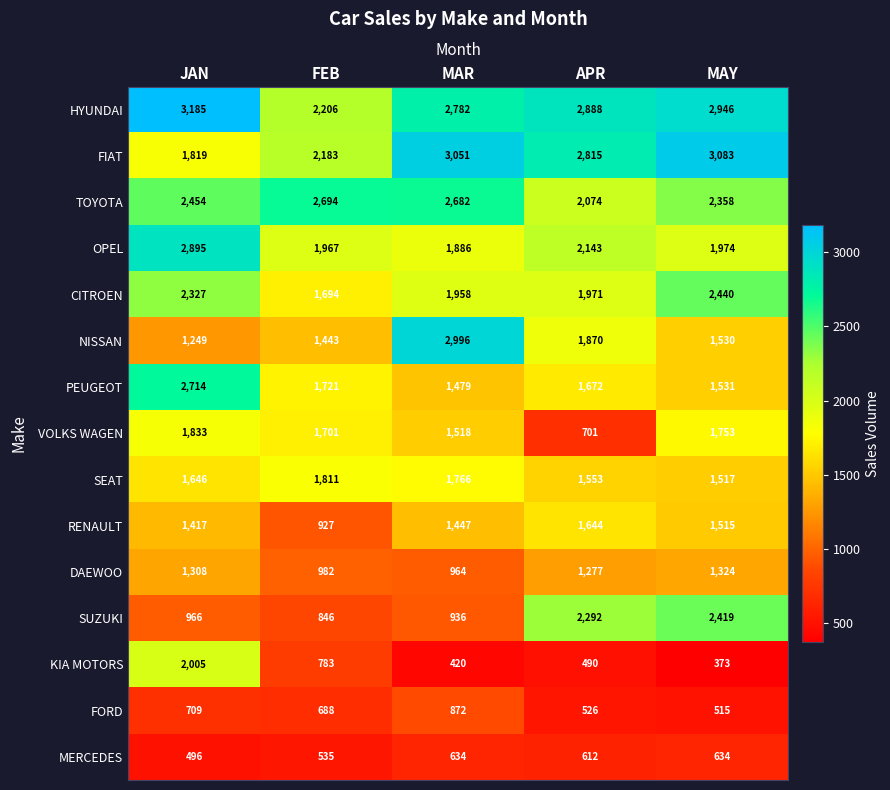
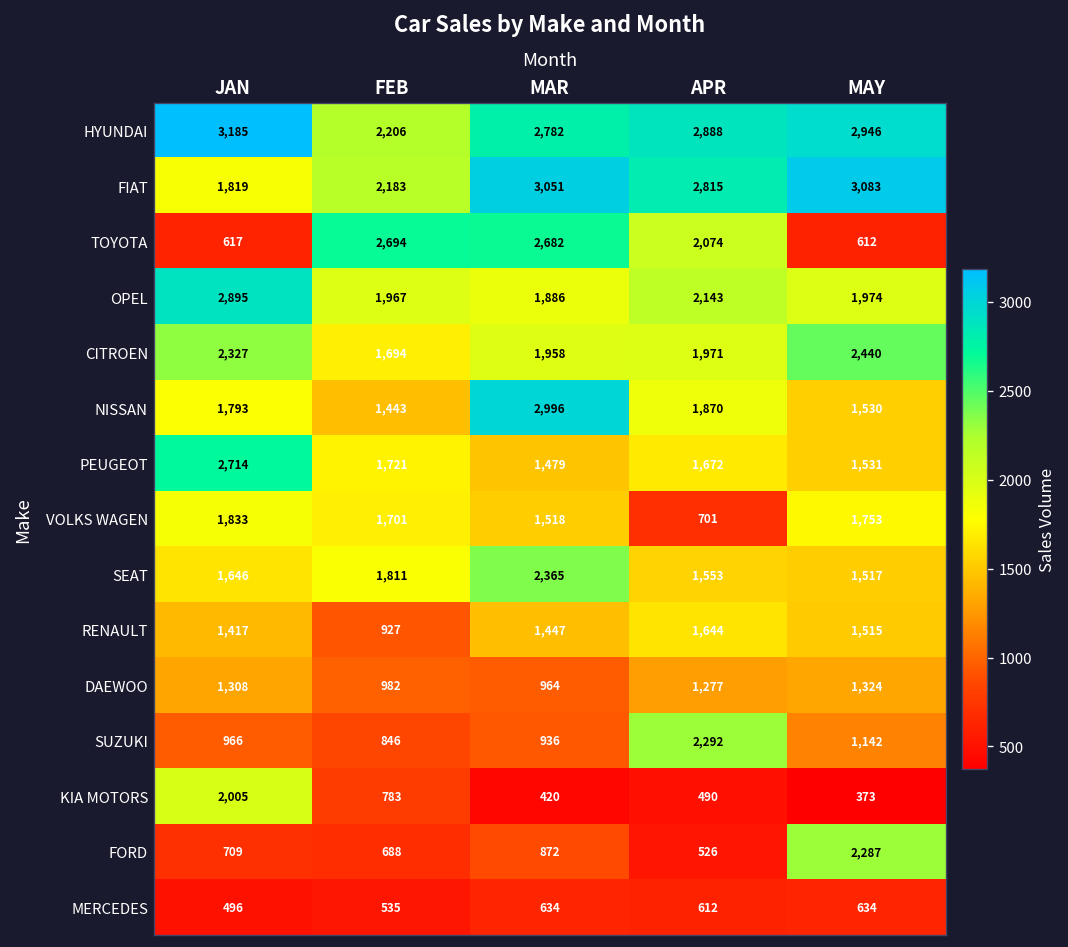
TOYOTA, JAN: 2,454 -> 617
TOYOTA, MAY: 2,358 -> 612
NISSAN, JAN: 1,249 -> 1,793
SEAT, MAR: 1,766 -> 2,365
SUZUKI, MAY: 2,419 -> 1,142
FORD, MAY: 515 -> 2,287
